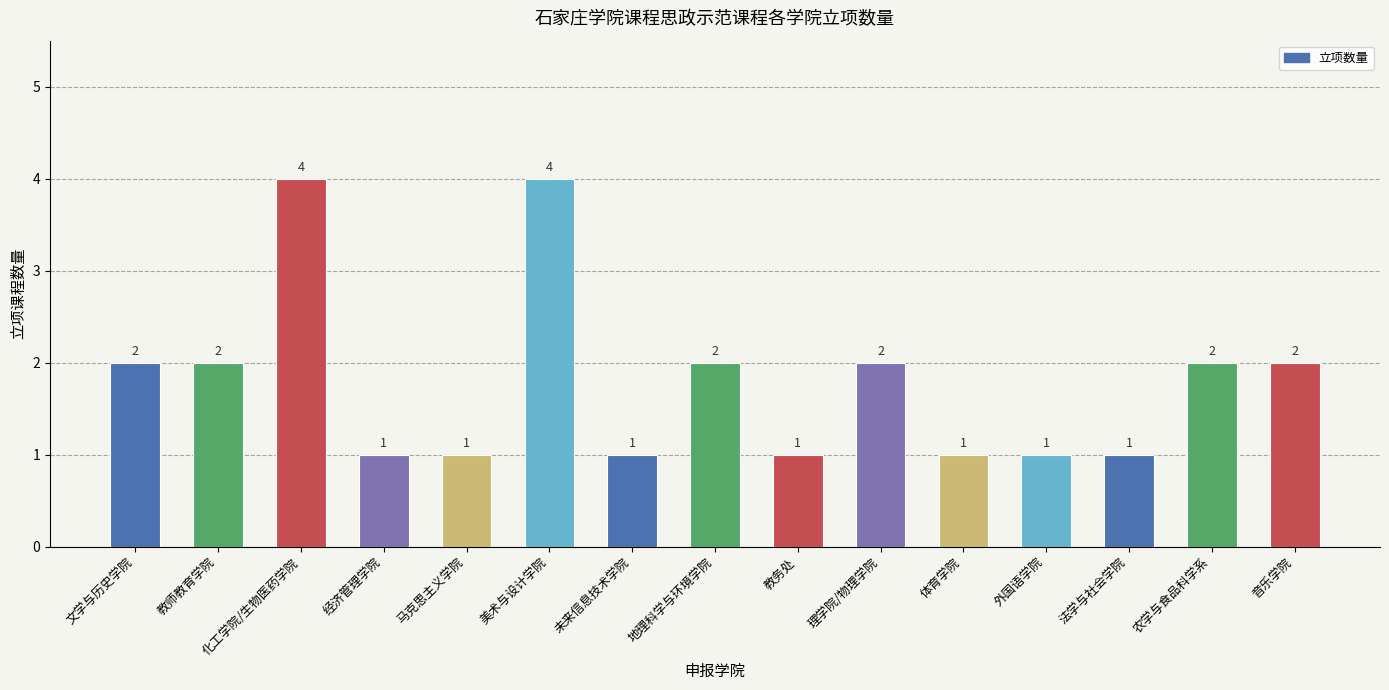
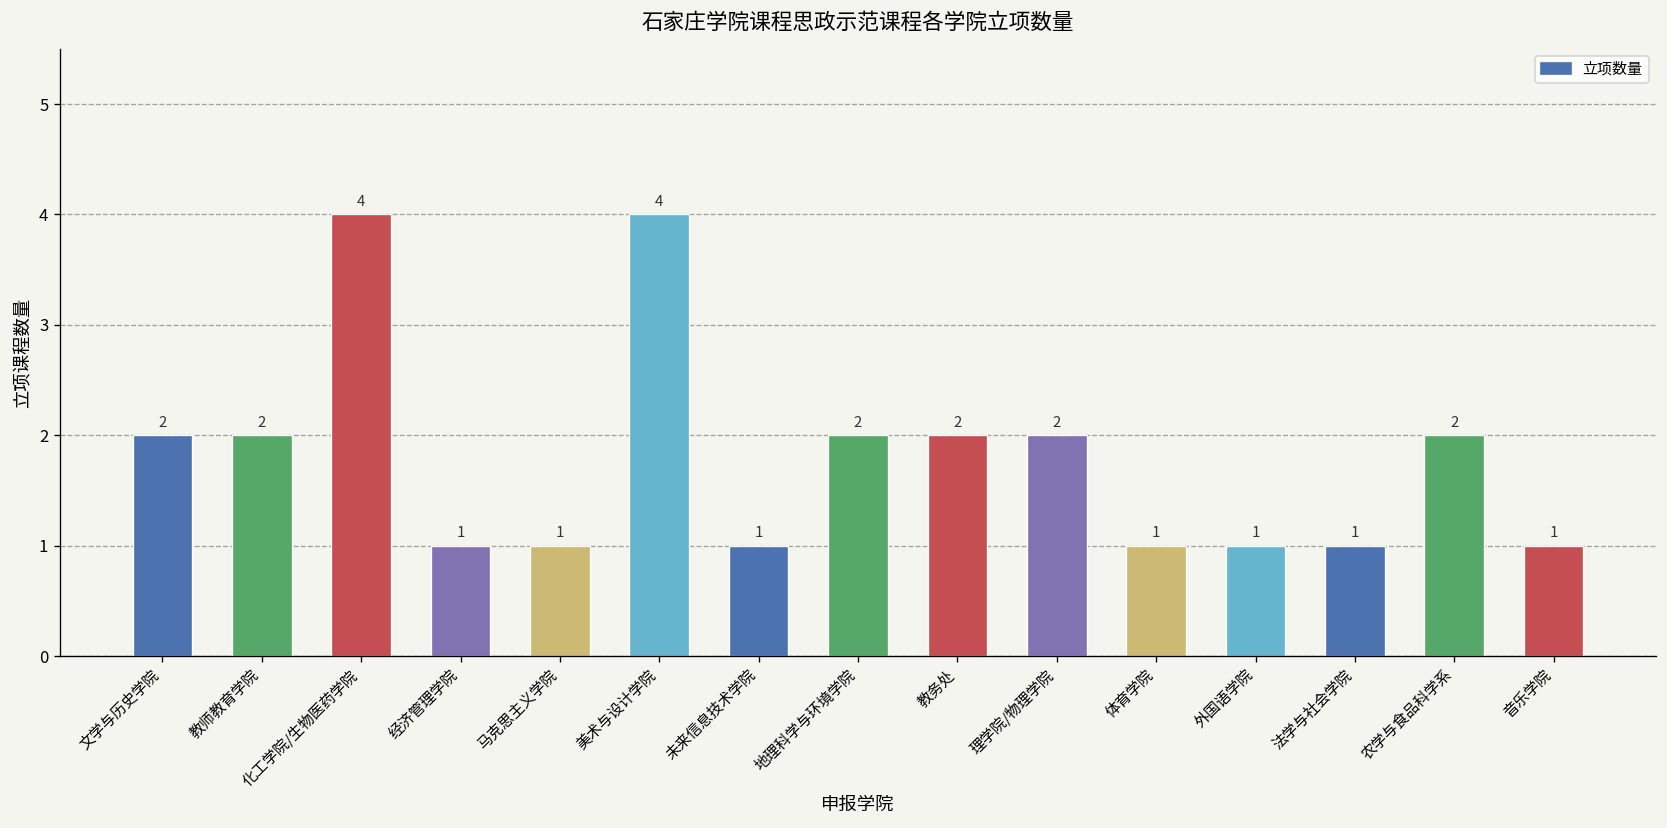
教务处: 1 -> 2
音乐学院: 2 -> 1
